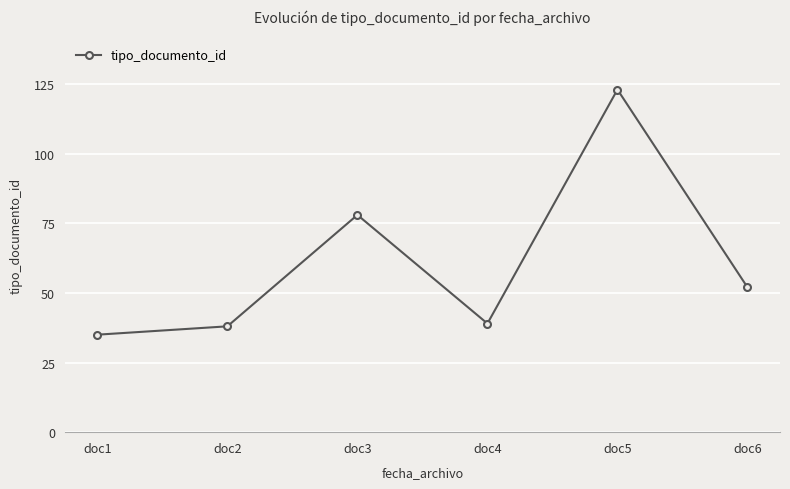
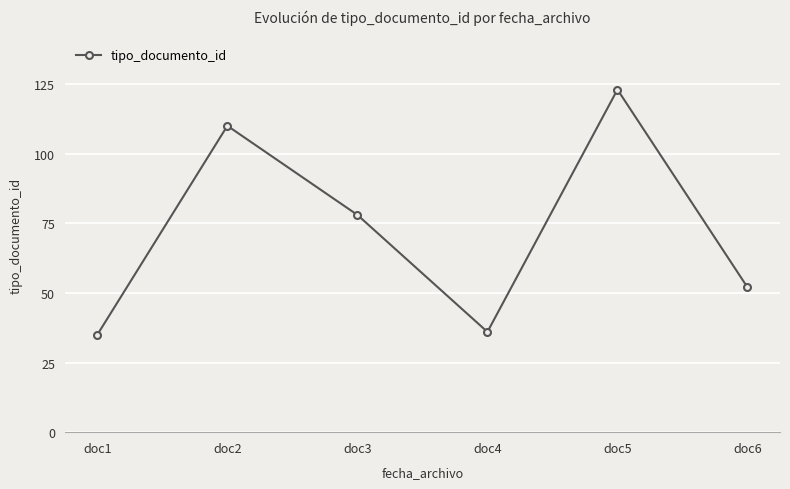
doc2: 38 -> 110
doc4: 39 -> 36
